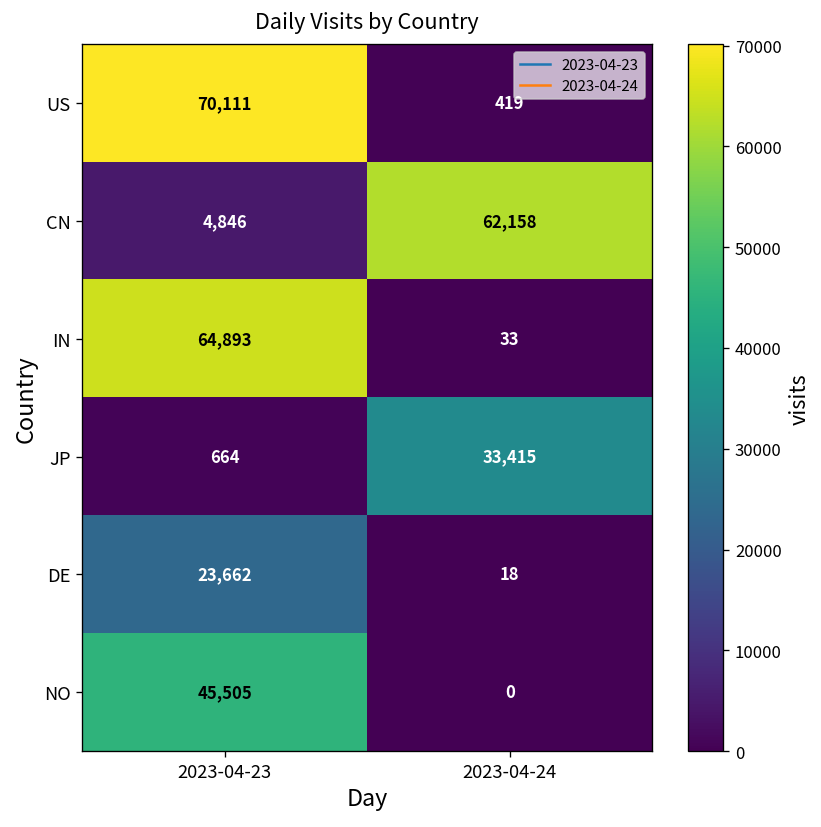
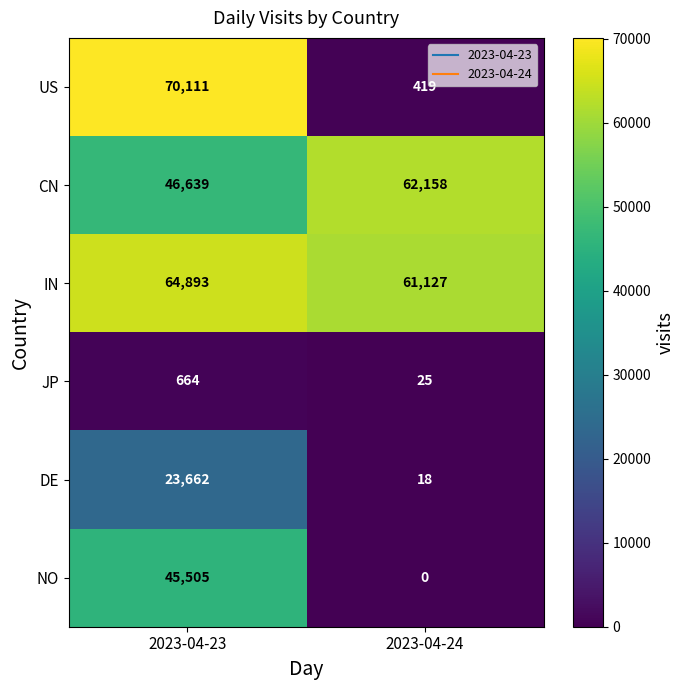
CN, 2023-04-23: 4,846 -> 46,639
IN, 2023-04-24: 33 -> 61,127
JP, 2023-04-24: 33,415 -> 25
